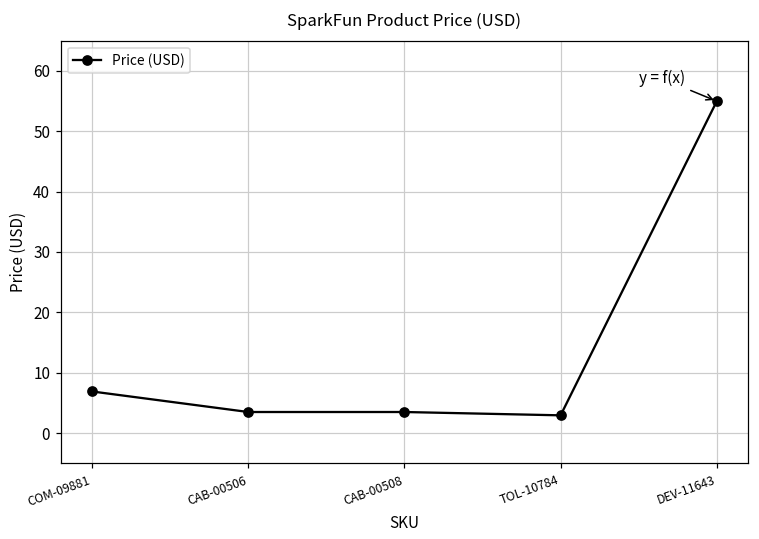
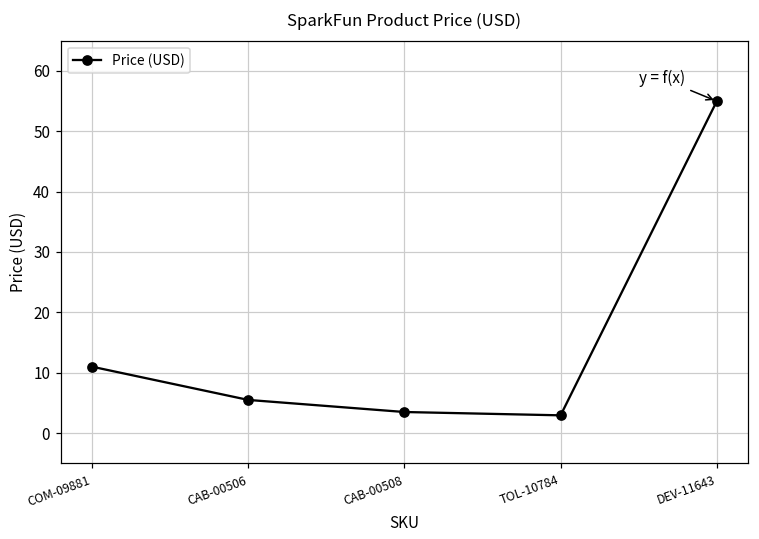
COM-09881: 7 -> 11
CAB-00506: 4 -> 6
